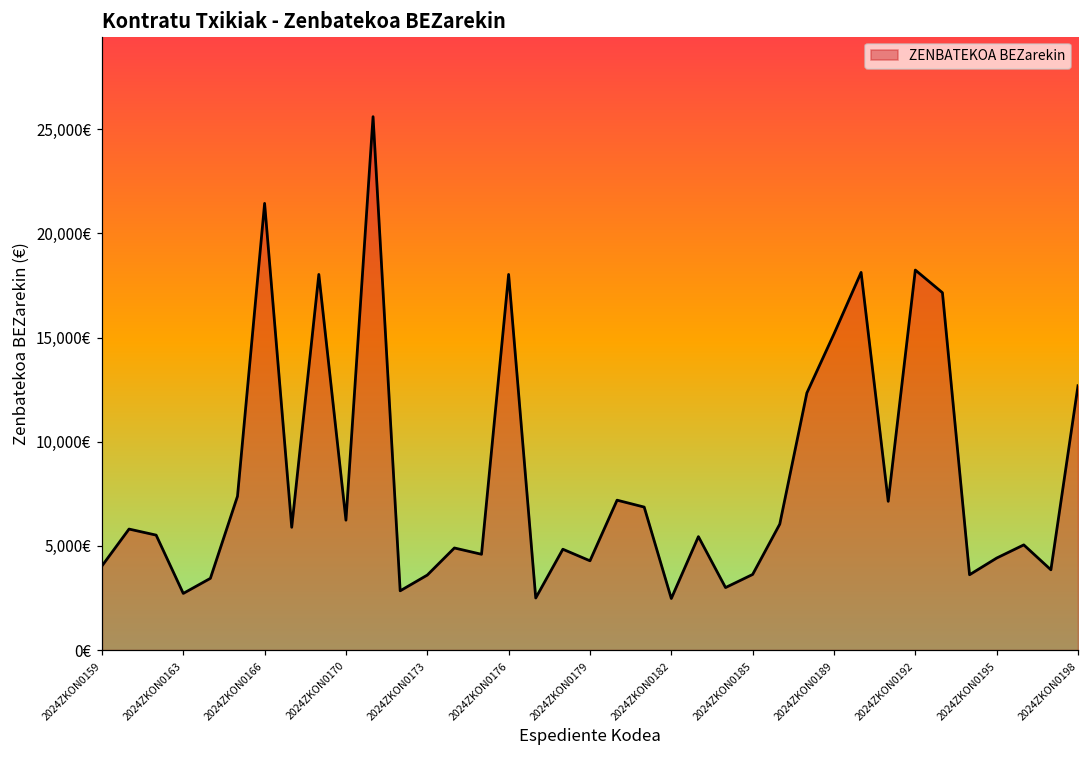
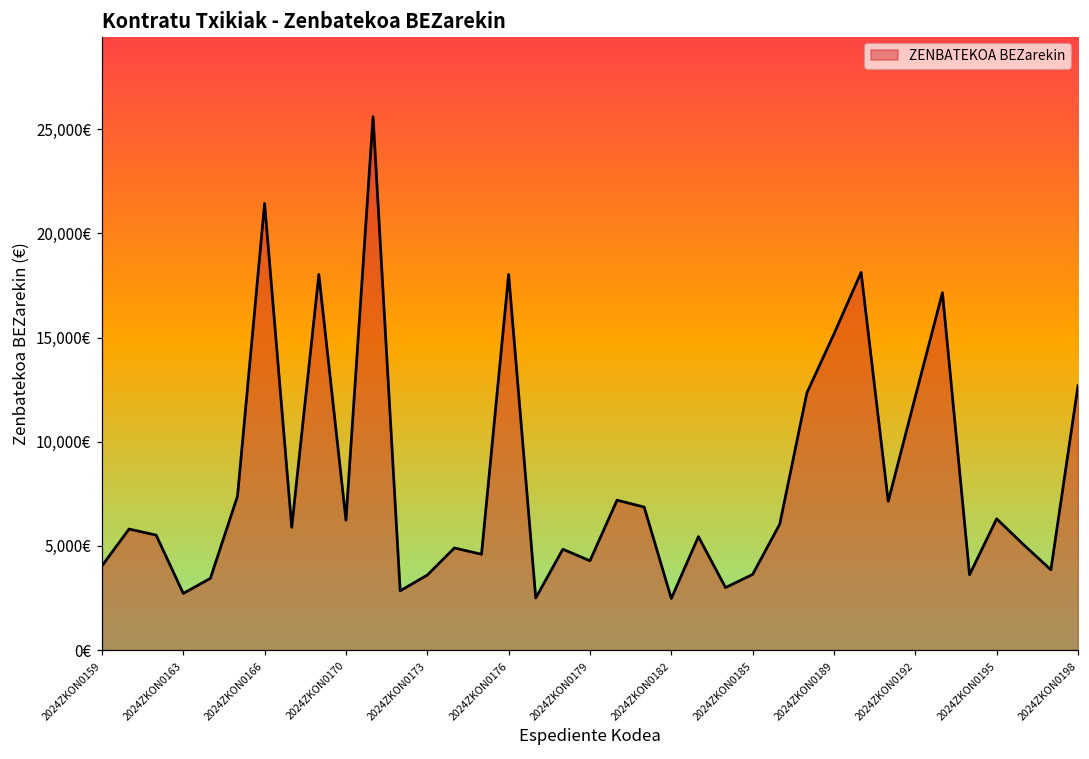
2024ZKON0192: 18,200€ -> 12,200€
2024ZKON0195: 4,400€ -> 6,300€
